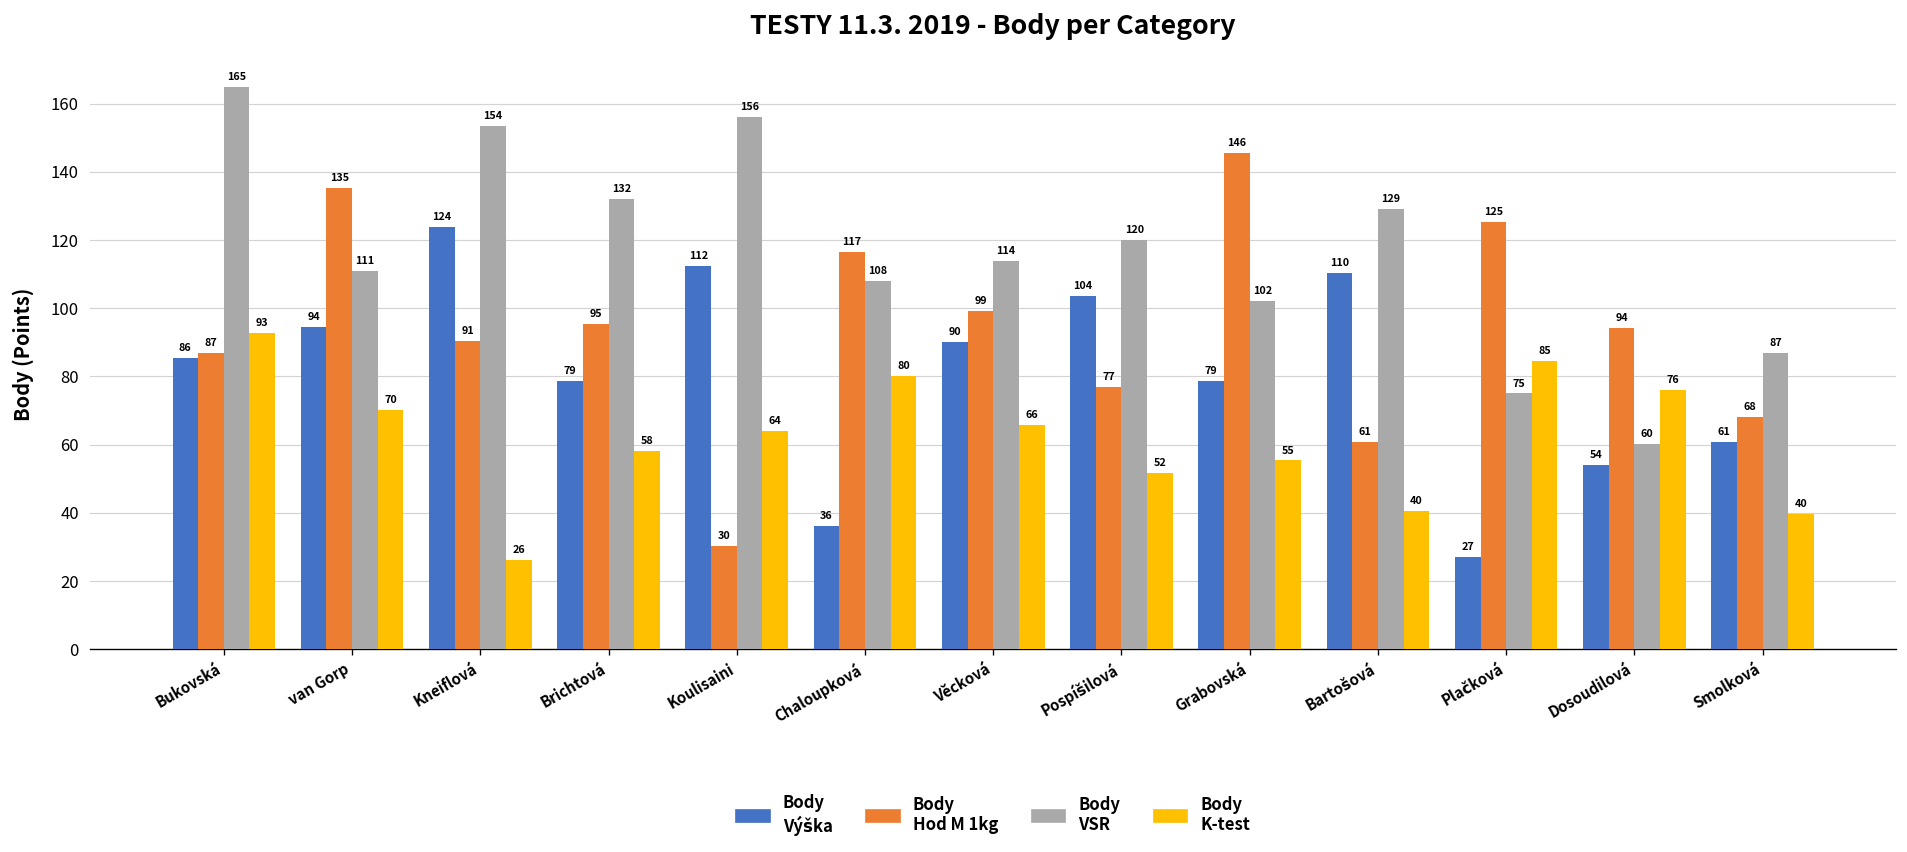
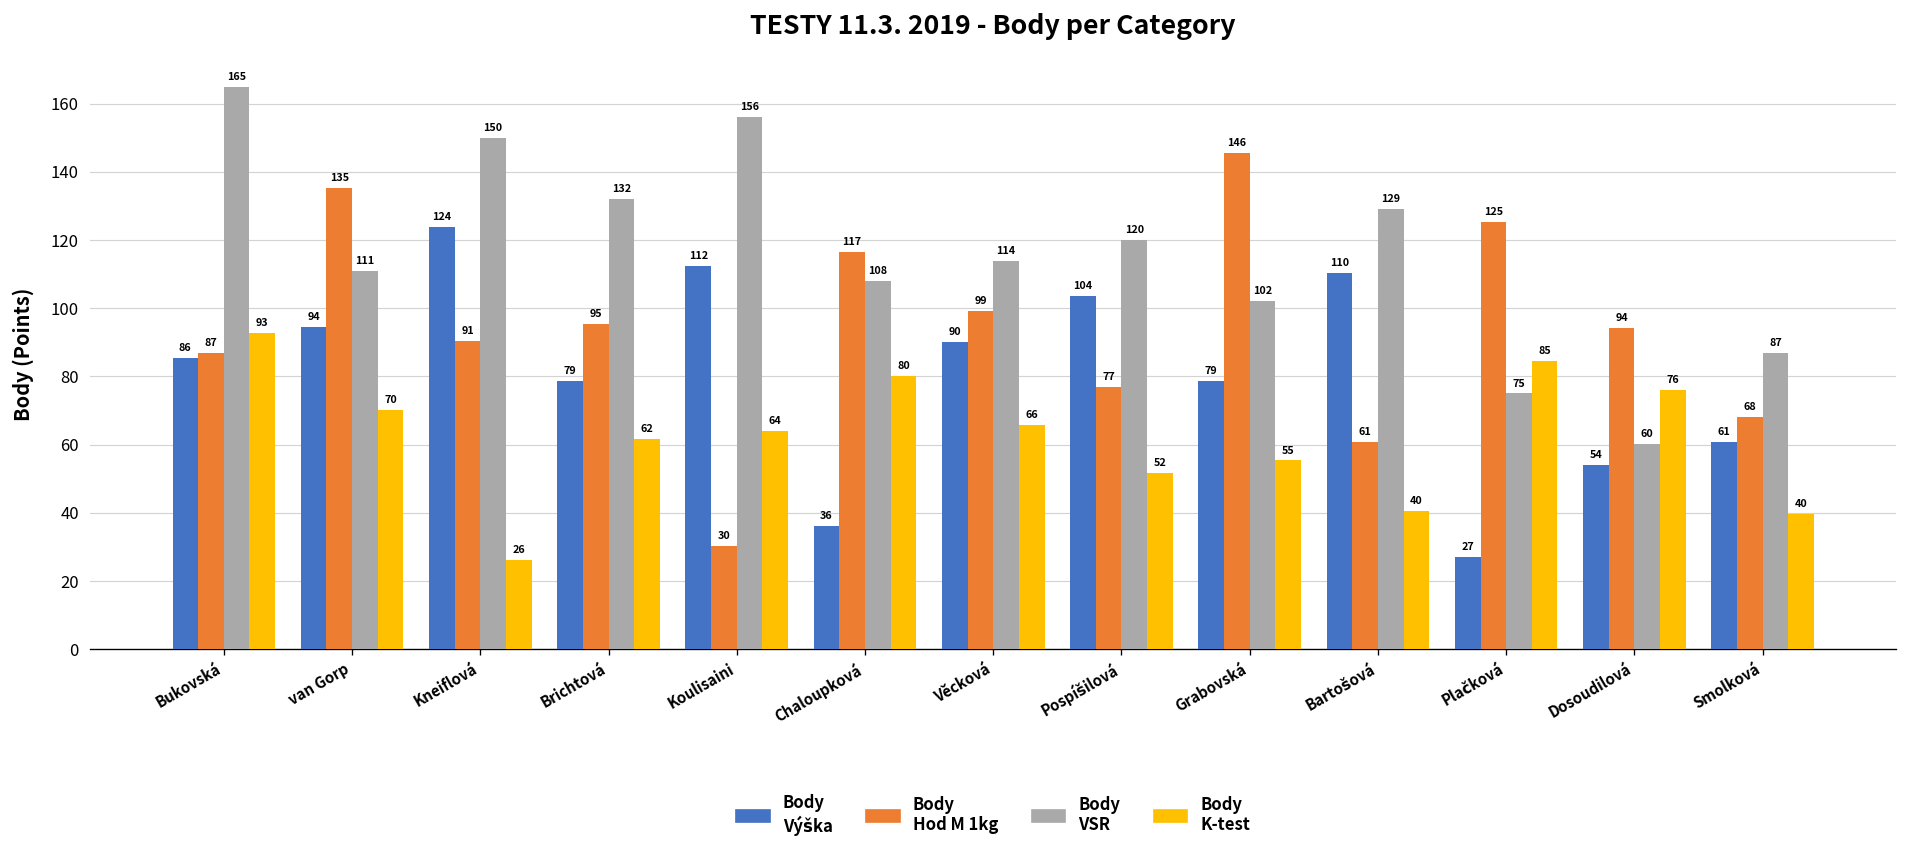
Body VSR, Kneiflová: 154 -> 150
Body K-test, Brichtová: 58 -> 62
